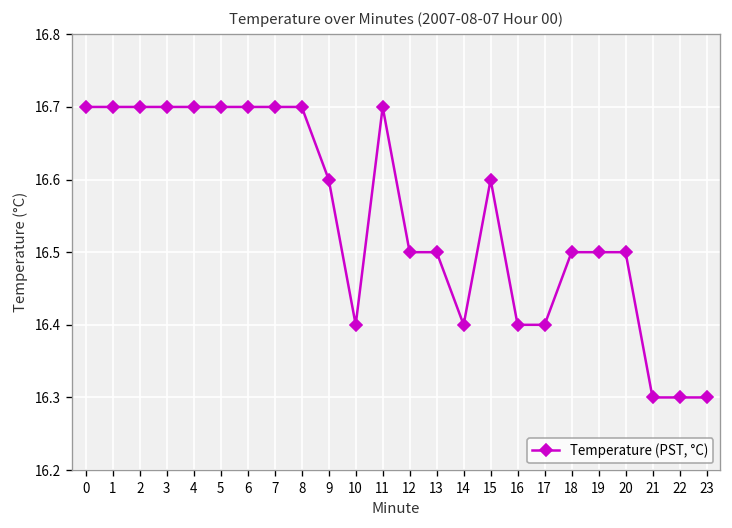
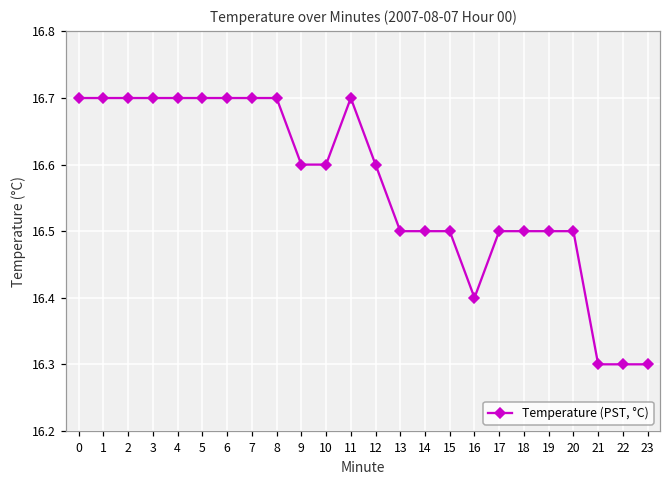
10: 16.4 -> 16.6
12: 16.5 -> 16.6
14: 16.4 -> 16.5
15: 16.6 -> 16.5
17: 16.4 -> 16.5
